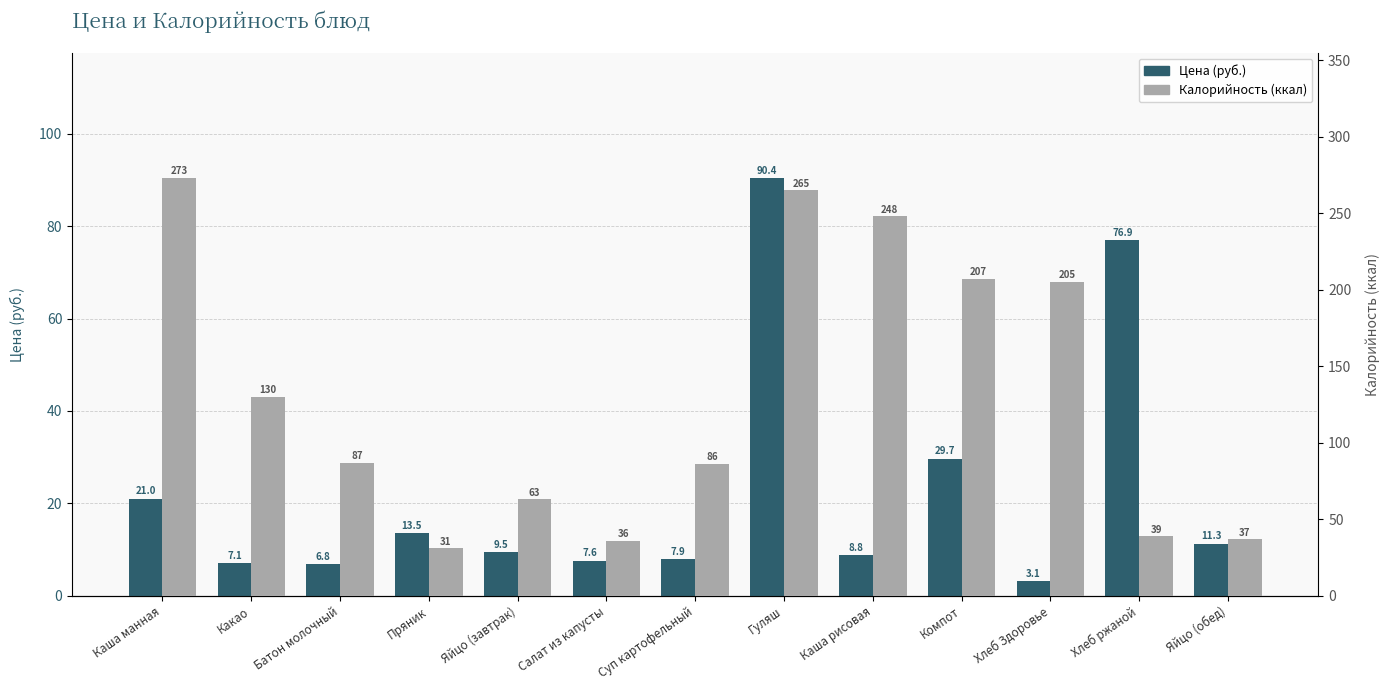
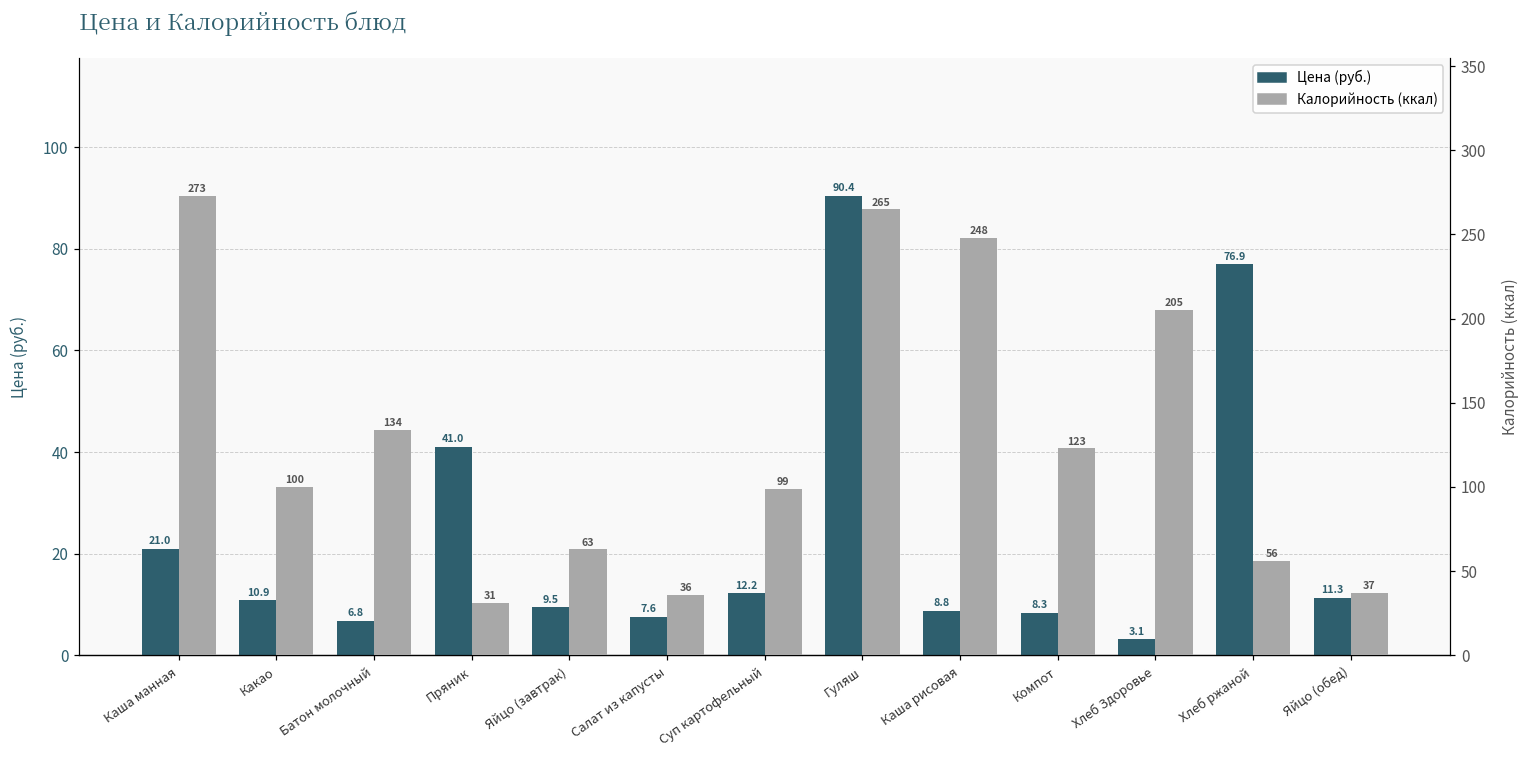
Цена (руб.), Какао: 7.1 -> 10.9
Цена (руб.), Пряник: 13.5 -> 41.0
Цена (руб.), Суп картофельный: 7.9 -> 12.2
Цена (руб.), Компот: 29.7 -> 8.3
Калорийность (ккал), Какао: 130 -> 100
Калорийность (ккал), Батон молочный: 87 -> 134
Калорийность (ккал), Суп картофельный: 86 -> 99
Калорийность (ккал), Компот: 207 -> 123
Калорийность (ккал), Хлеб ржаной: 39 -> 56
